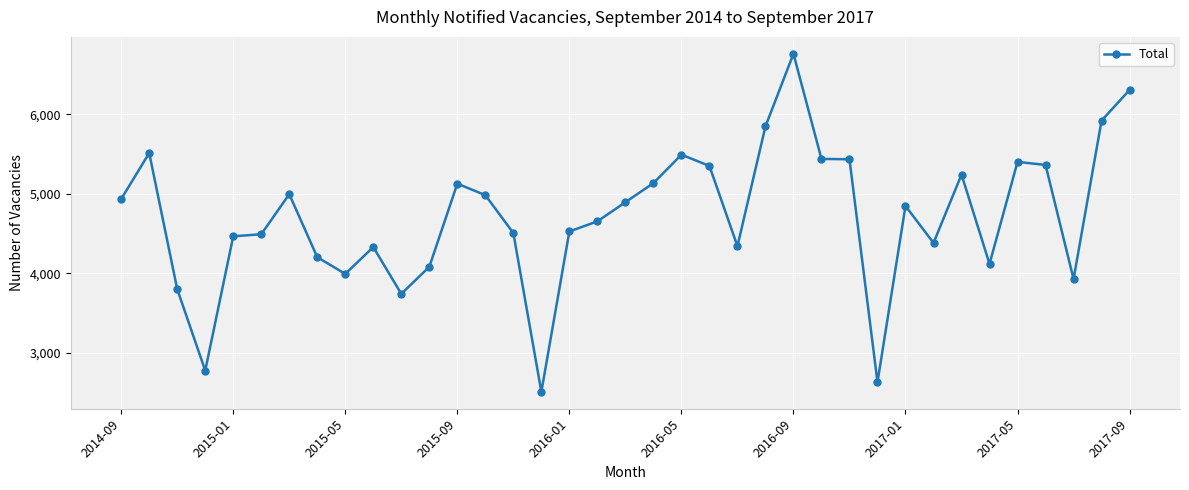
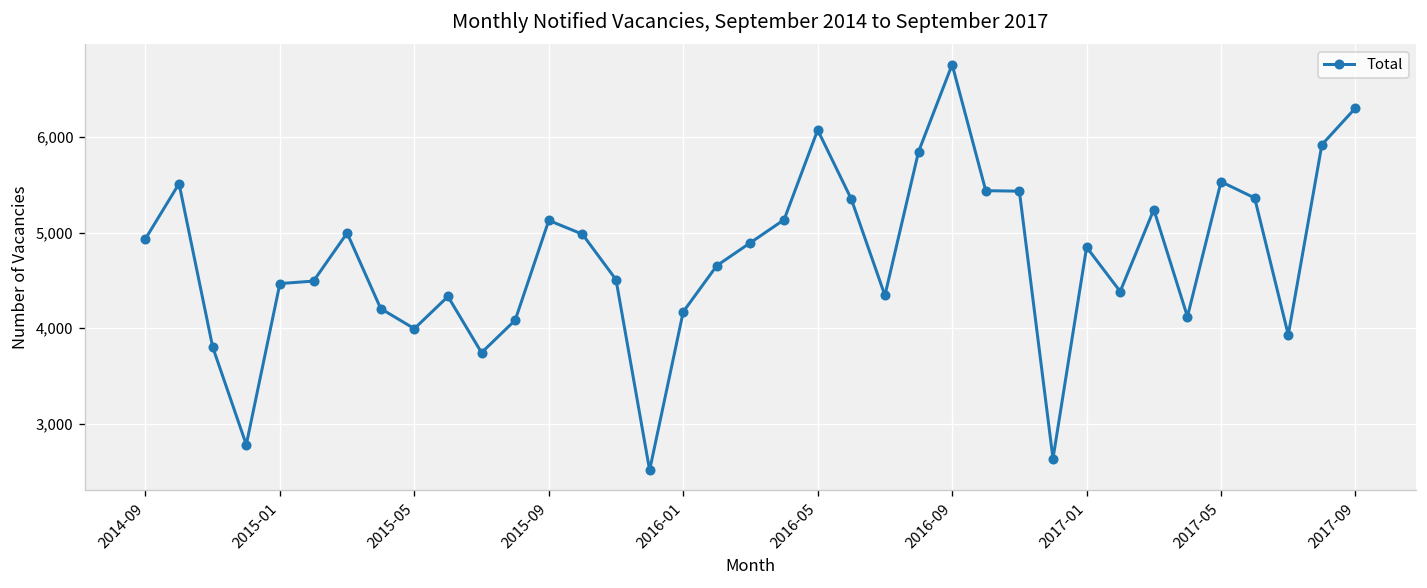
2016-01: 4,500 -> 4,200
2016-05: 5,500 -> 6,100
2017-05: 5,400 -> 5,500
